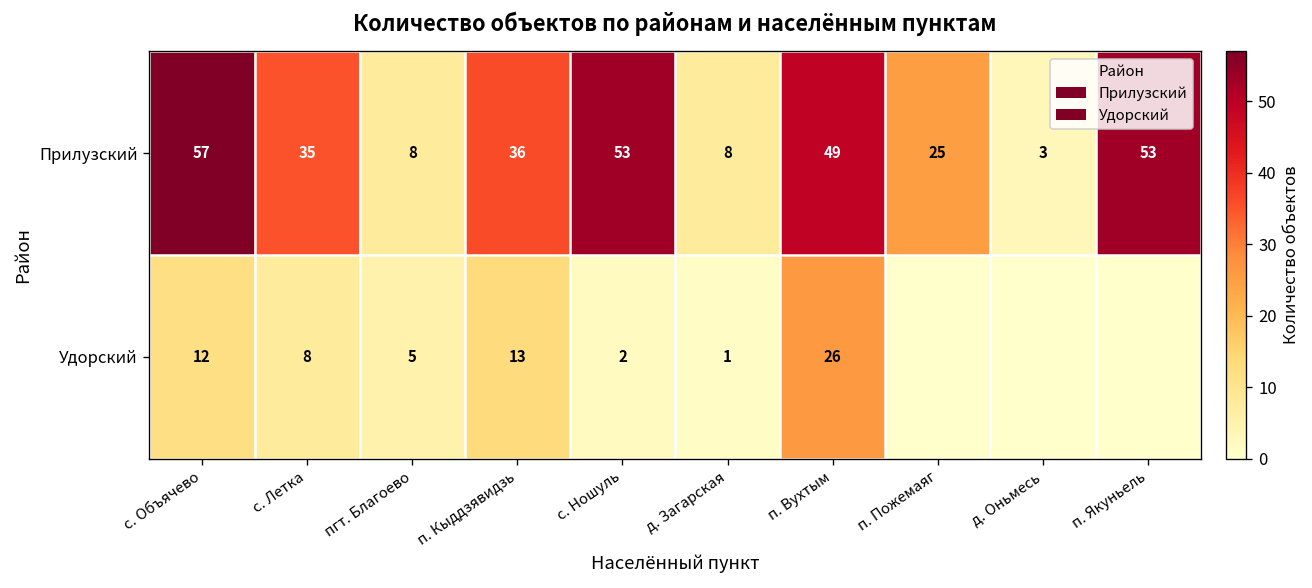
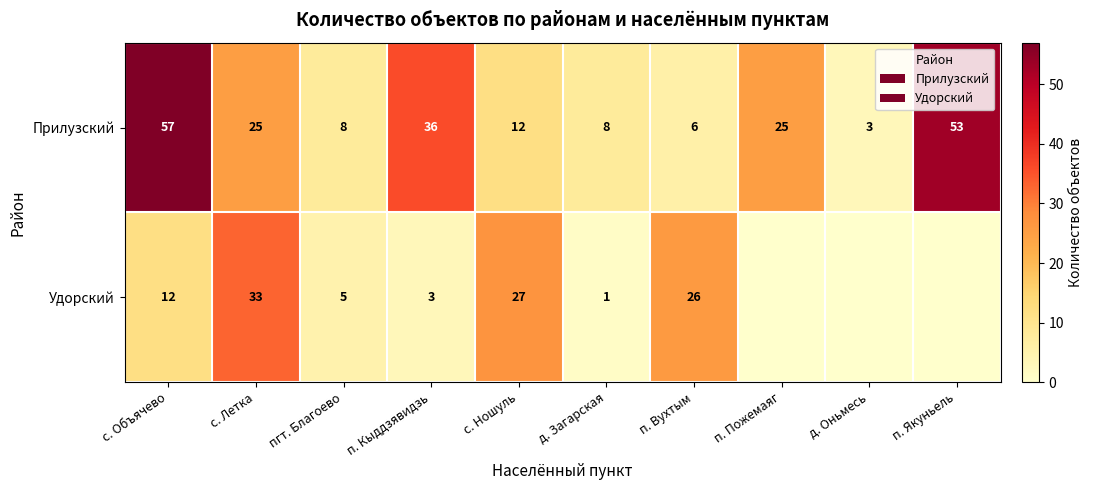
Прилузский, с. Летка: 35 -> 25
Прилузский, с. Ношуль: 53 -> 12
Прилузский, п. Вухтым: 49 -> 6
Удорский, с. Летка: 8 -> 33
Удорский, п. Кыддзявидзь: 13 -> 3
Удорский, с. Ношуль: 2 -> 27
